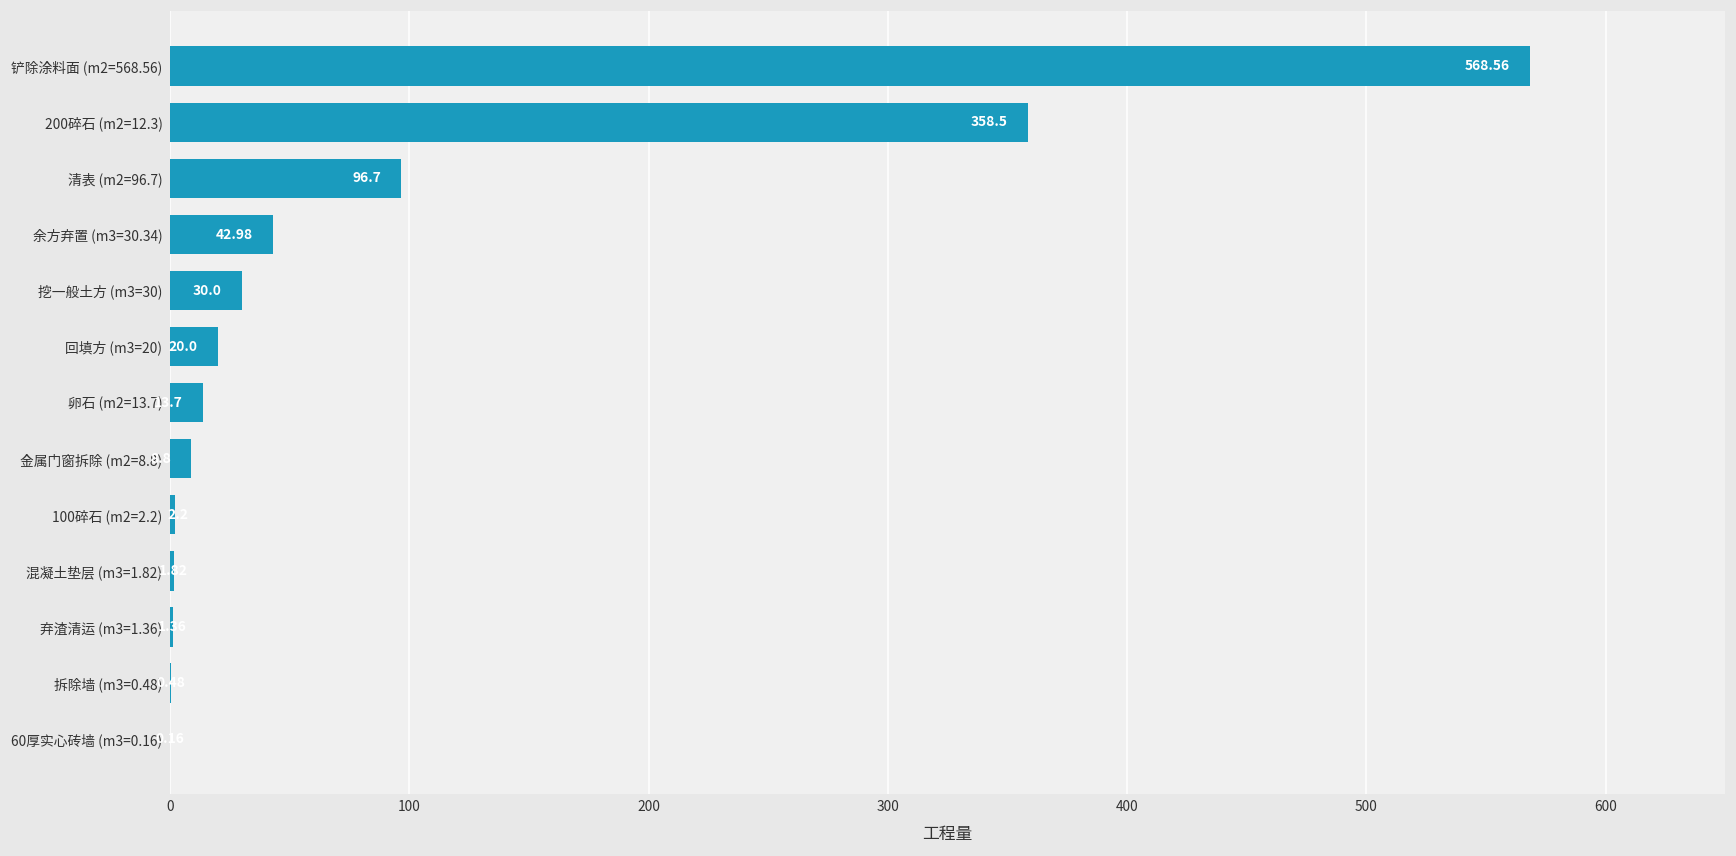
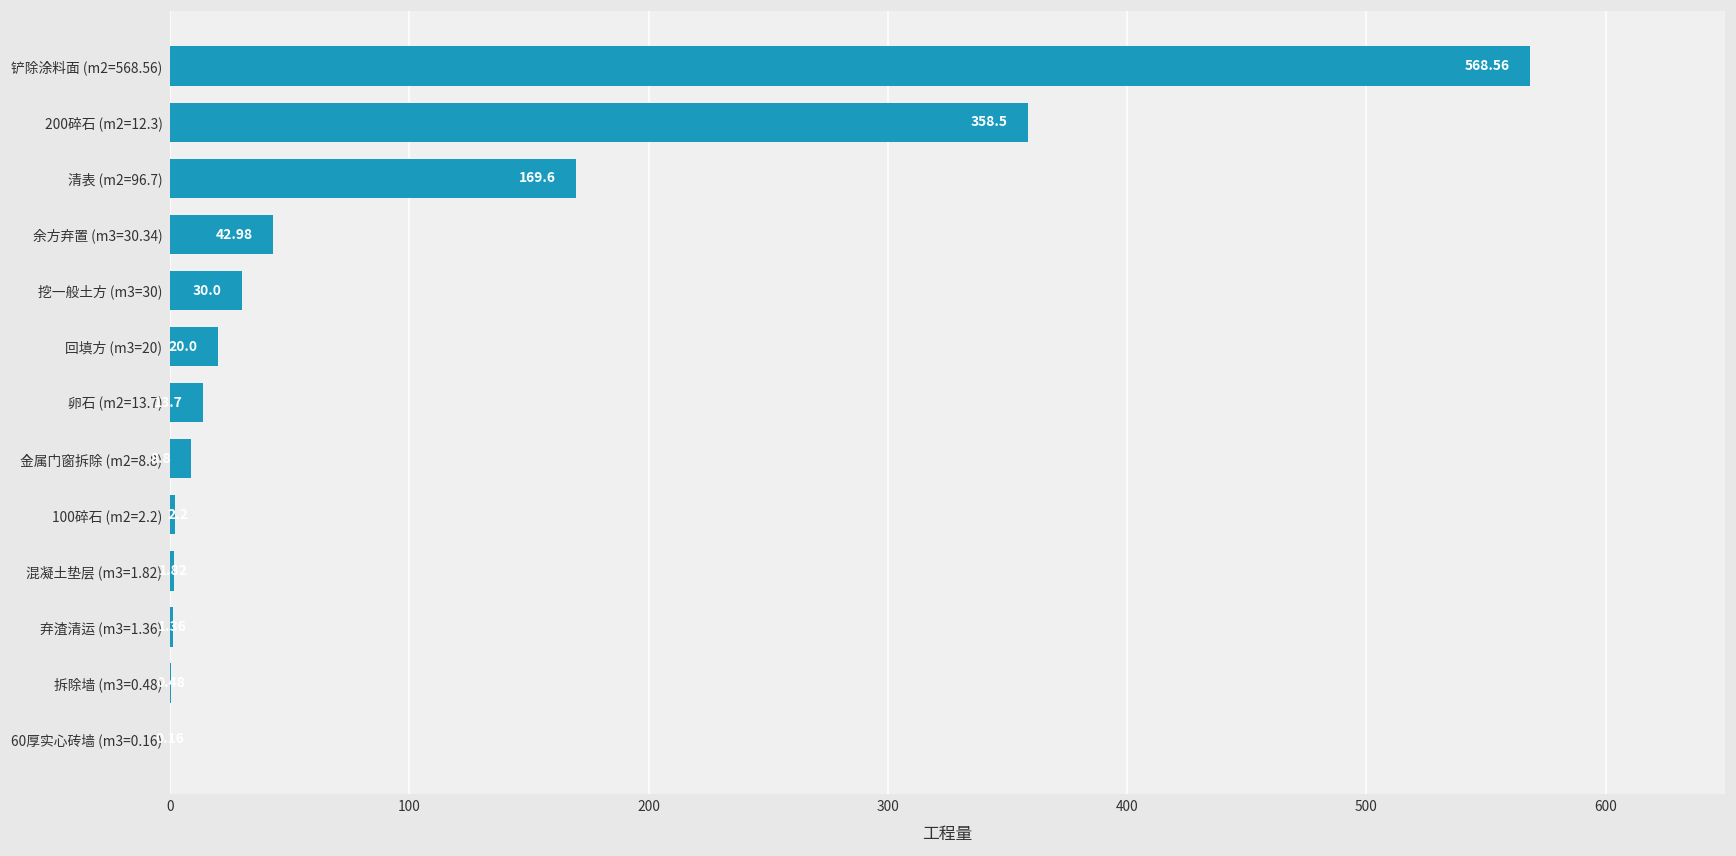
清表 (m2=96.7): 96.7 -> 169.6
